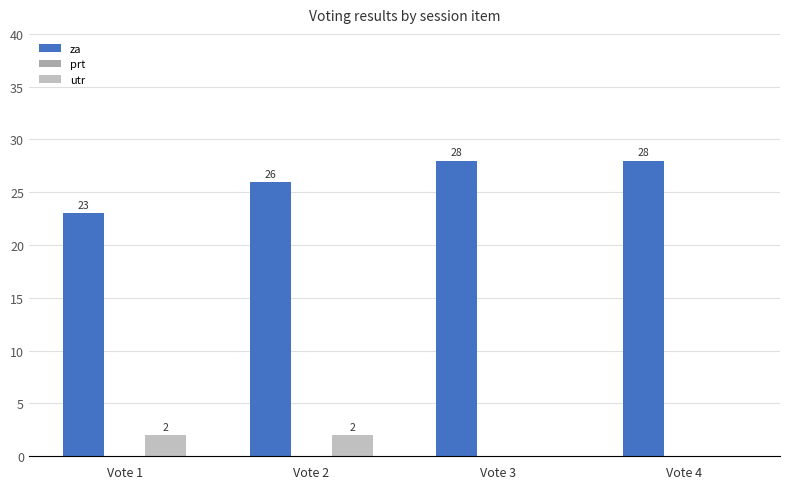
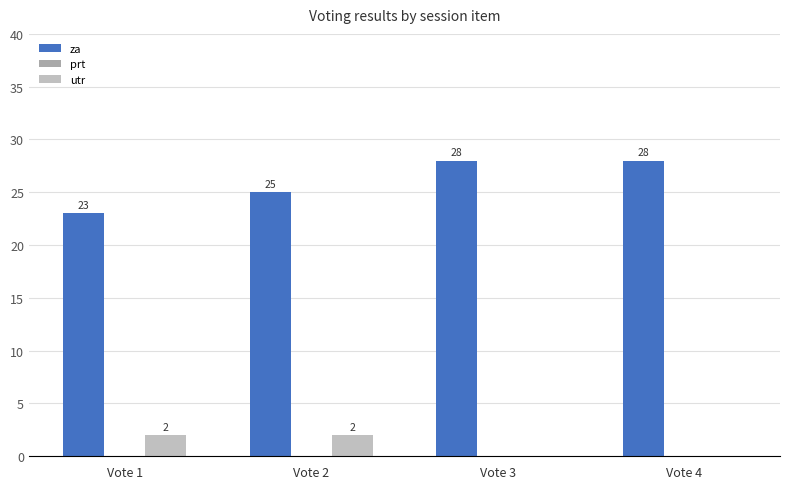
za, Vote 2: 26 -> 25
